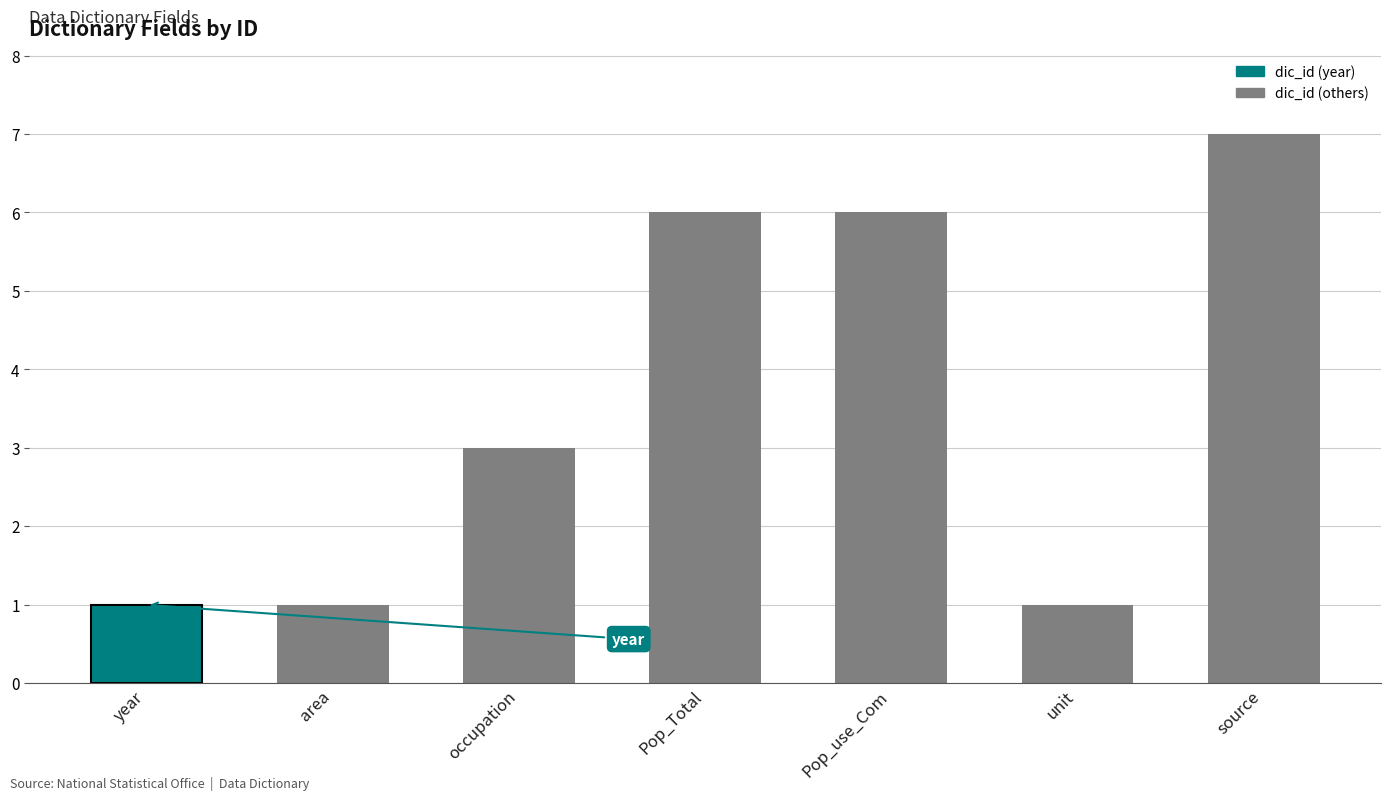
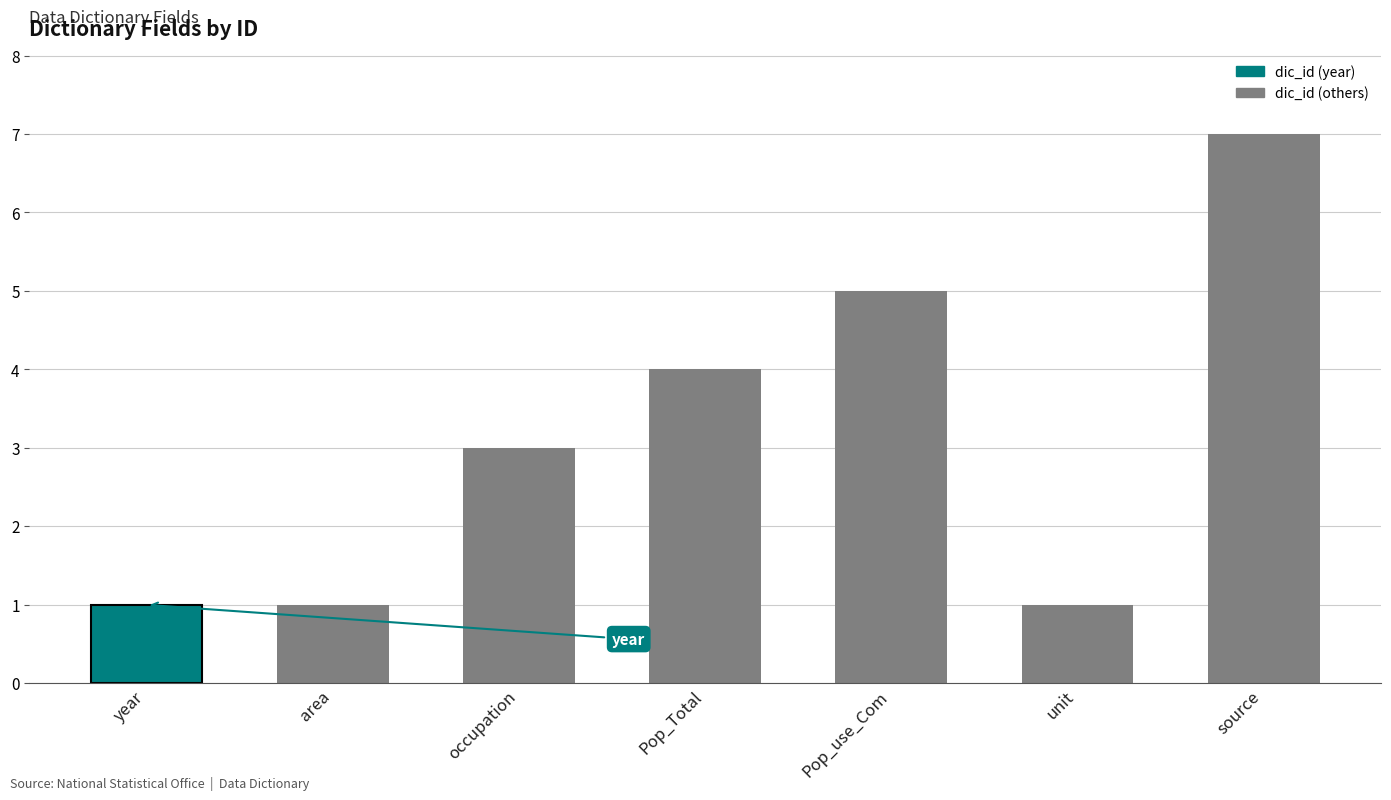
Pop_Total: 6 -> 4
Pop_use_Com: 6 -> 5
